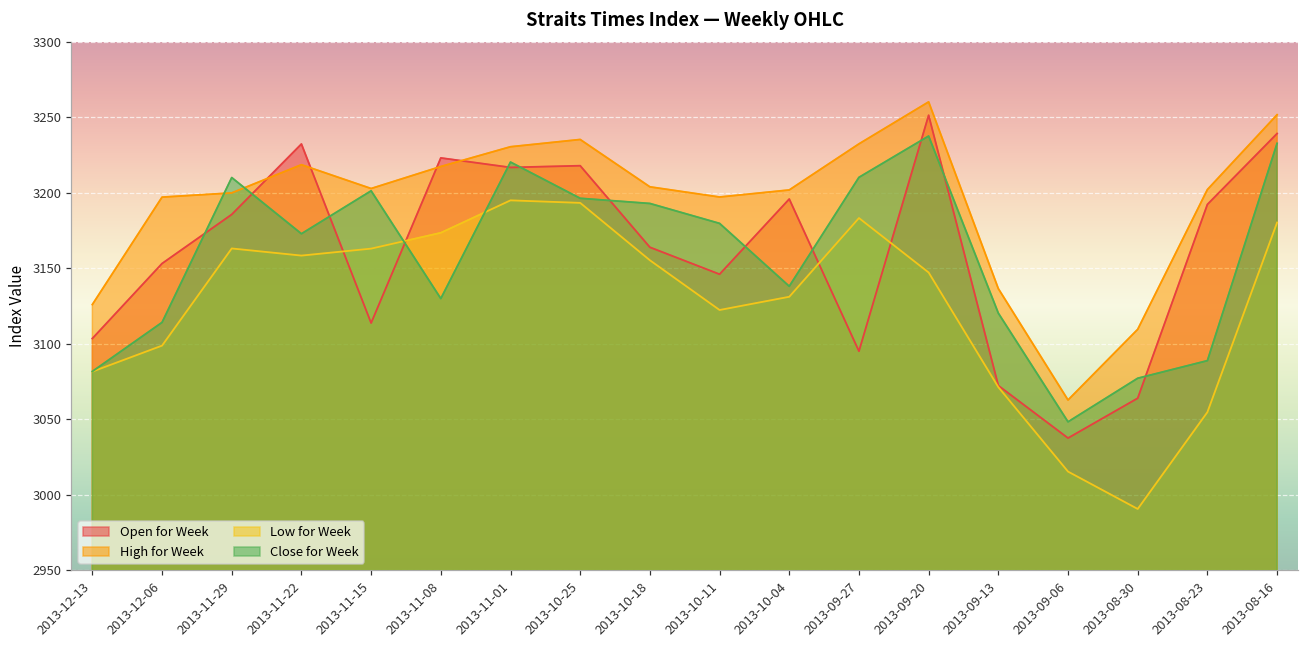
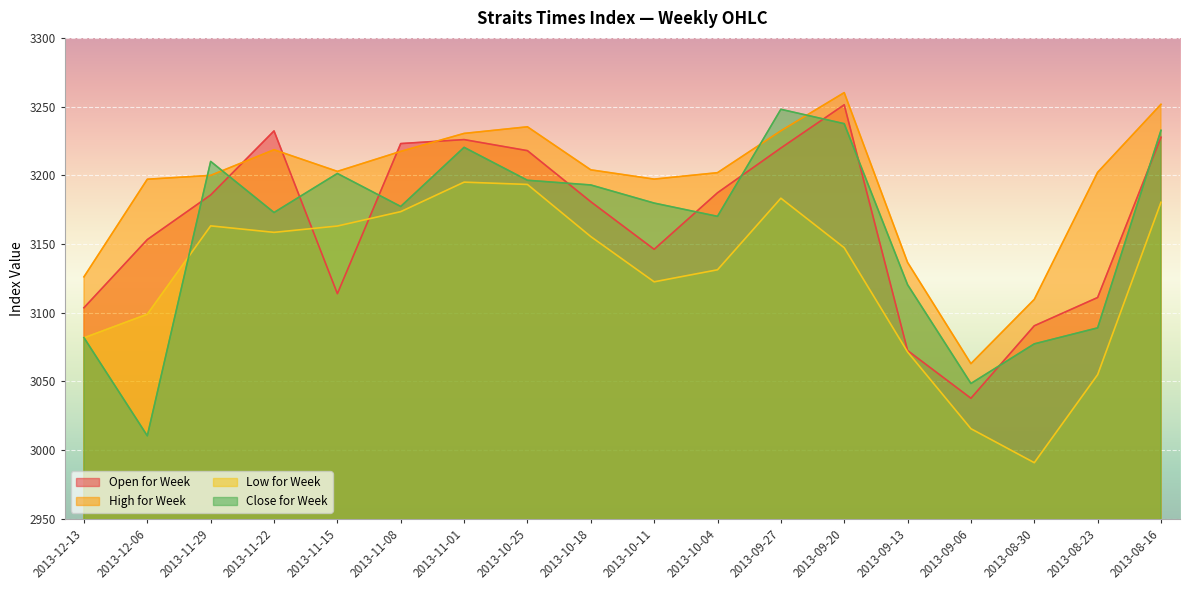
Close for Week, 2013-12-06: 3114 -> 3010
Close for Week, 2013-11-08: 3130 -> 3177
Open for Week, 2013-11-01: 3217 -> 3226
Open for Week, 2013-10-18: 3164 -> 3181
Open for Week, 2013-10-04: 3196 -> 3187
Close for Week, 2013-10-04: 3138 -> 3170
Open for Week, 2013-09-27: 3095 -> 3220
Close for Week, 2013-09-27: 3210 -> 3248
Open for Week, 2013-08-30: 3064 -> 3090
Open for Week, 2013-08-23: 3192 -> 3111
Open for Week, 2013-08-16: 3239 -> 3228
